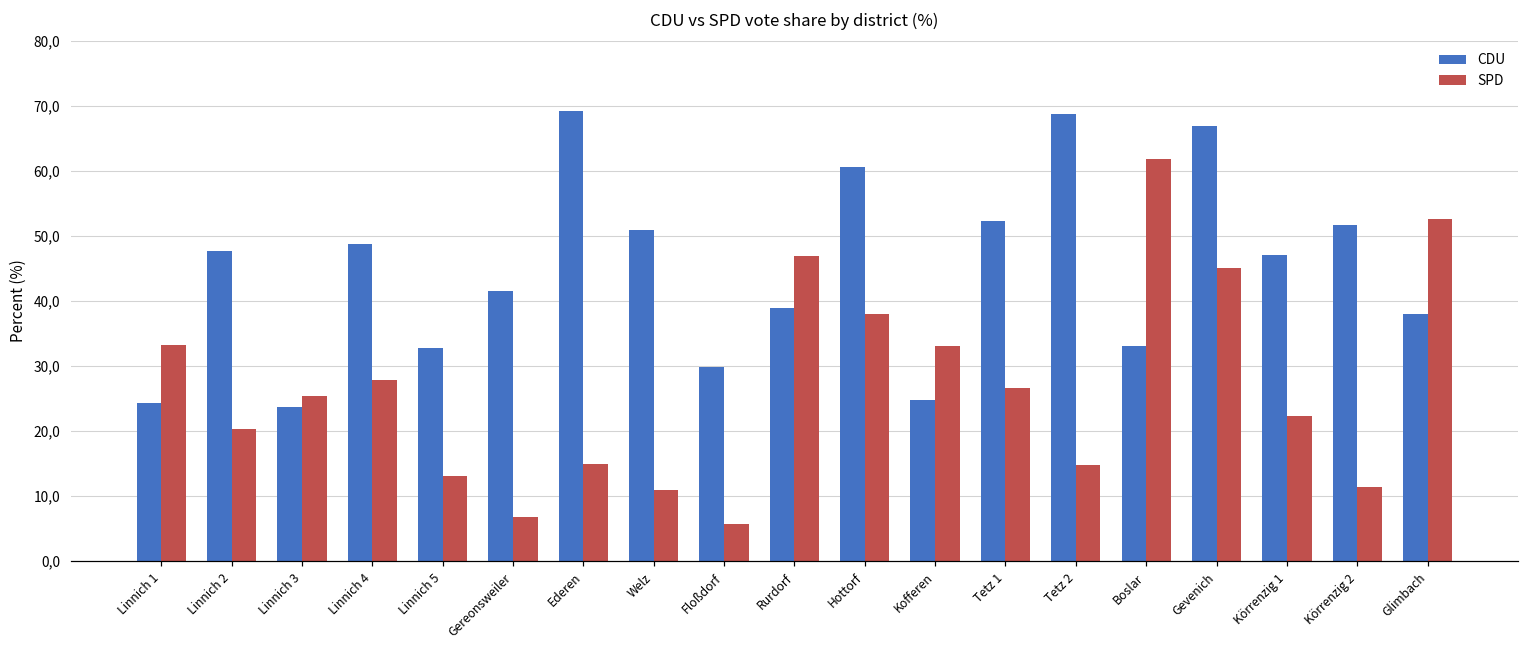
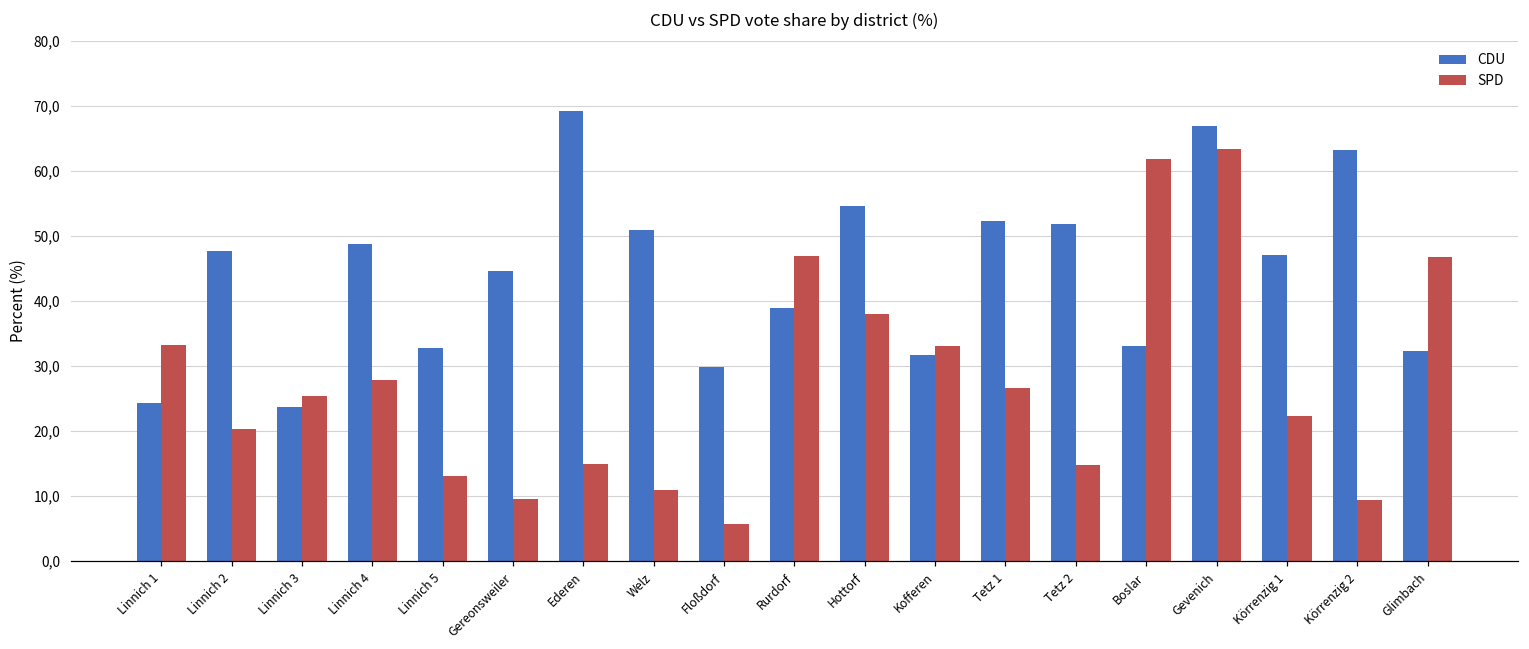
CDU, Gereonsweiler: 410 -> 450
SPD, Gereonsweiler: 70 -> 100
CDU, Hottorf: 610 -> 550
CDU, Kofferen: 250 -> 320
CDU, Tetz 2: 690 -> 520
SPD, Gevenich: 450 -> 630
CDU, Körrenzig 2: 520 -> 630
SPD, Körrenzig 2: 110 -> 90
CDU, Glimbach: 380 -> 320
SPD, Glimbach: 530 -> 470
